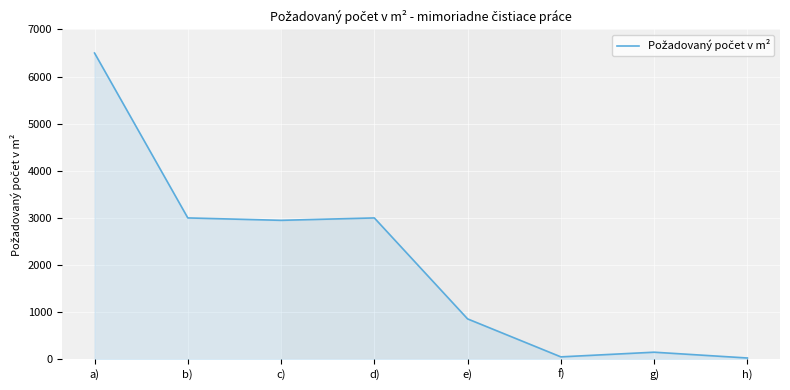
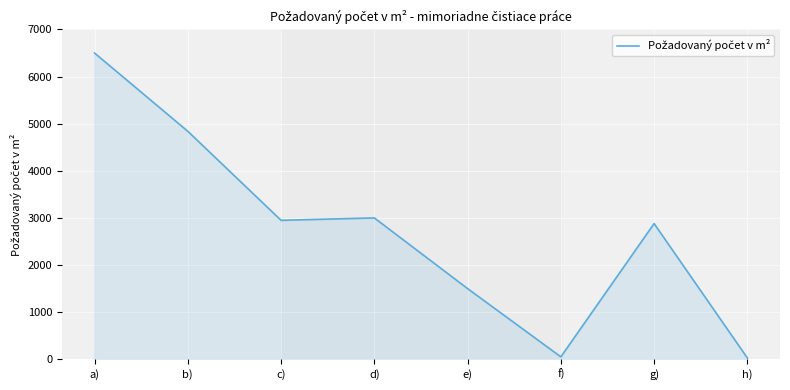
b): 3000 -> 4800
e): 900 -> 1500
g): 200 -> 2900
